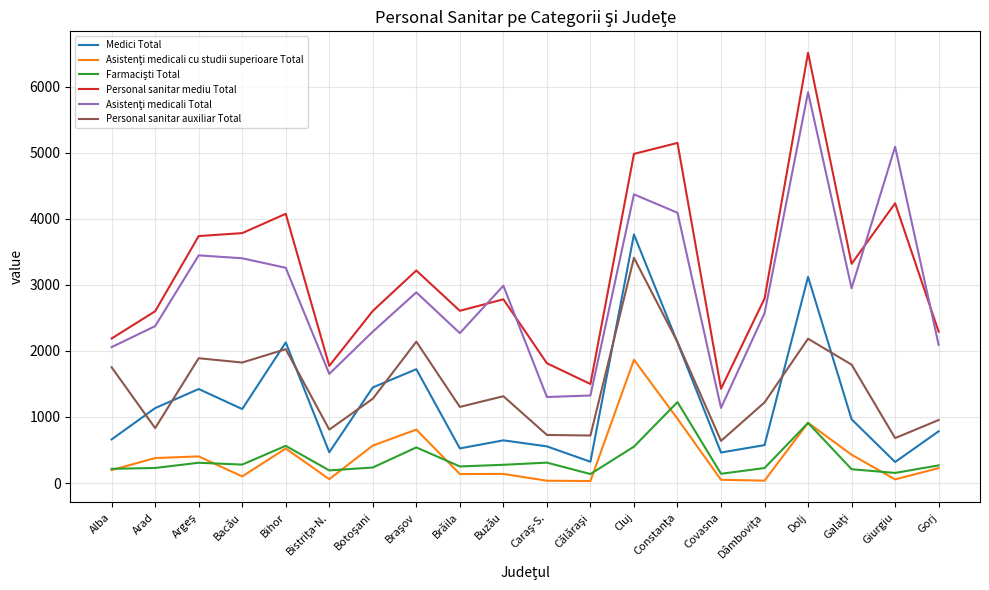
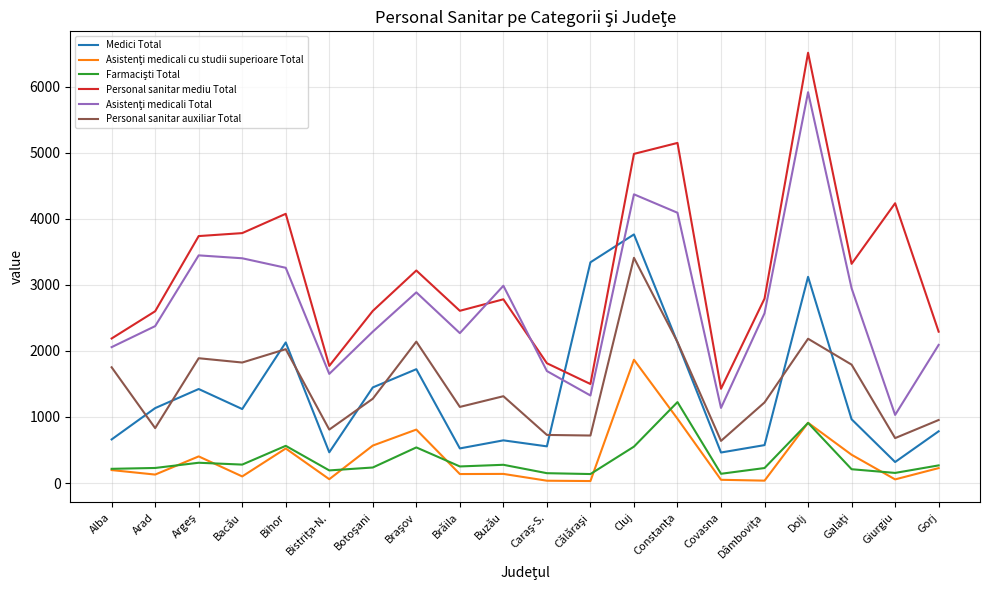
Asistenţi medicali cu studii superioare Total, Arad: 400 -> 100
Farmacişti Total, Caraş-S.: 300 -> 100
Asistenţi medicali Total, Caraş-S.: 1300 -> 1700
Medici Total, Călăraşi: 300 -> 3300
Asistenţi medicali Total, Giurgiu: 5100 -> 1000
